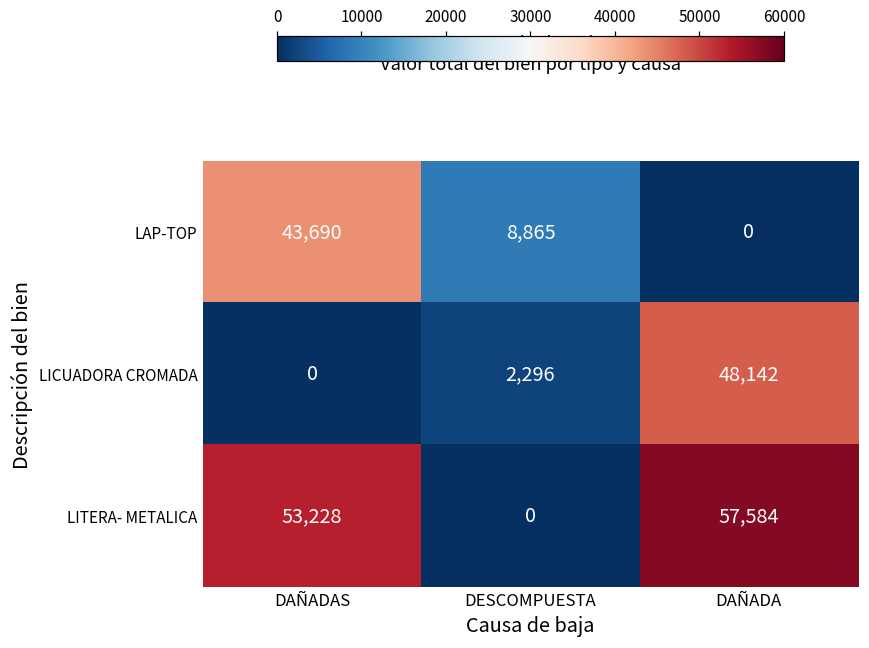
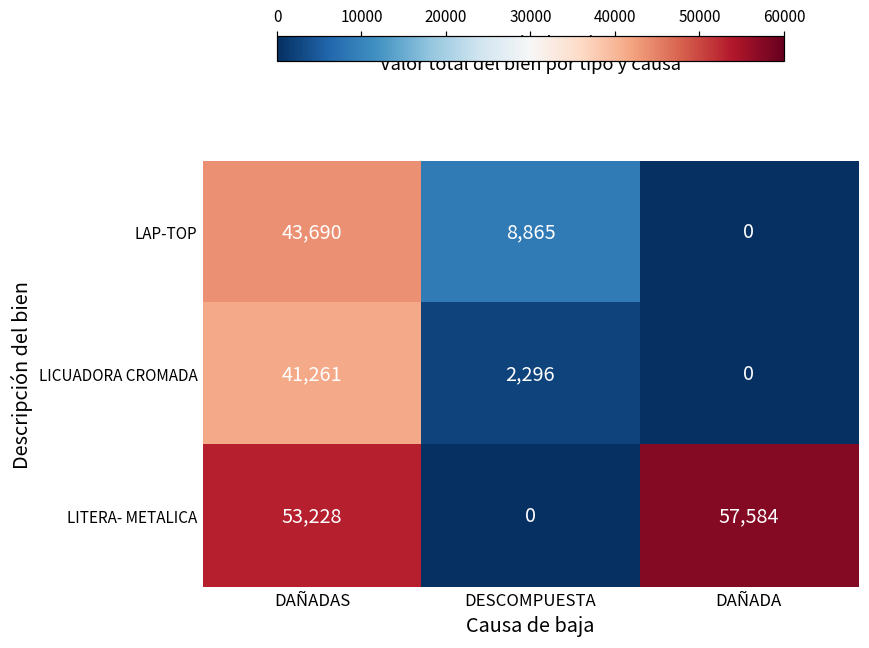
LICUADORA CROMADA, DAÑADAS: 0 -> 41,261
LICUADORA CROMADA, DAÑADA: 48,142 -> 0
